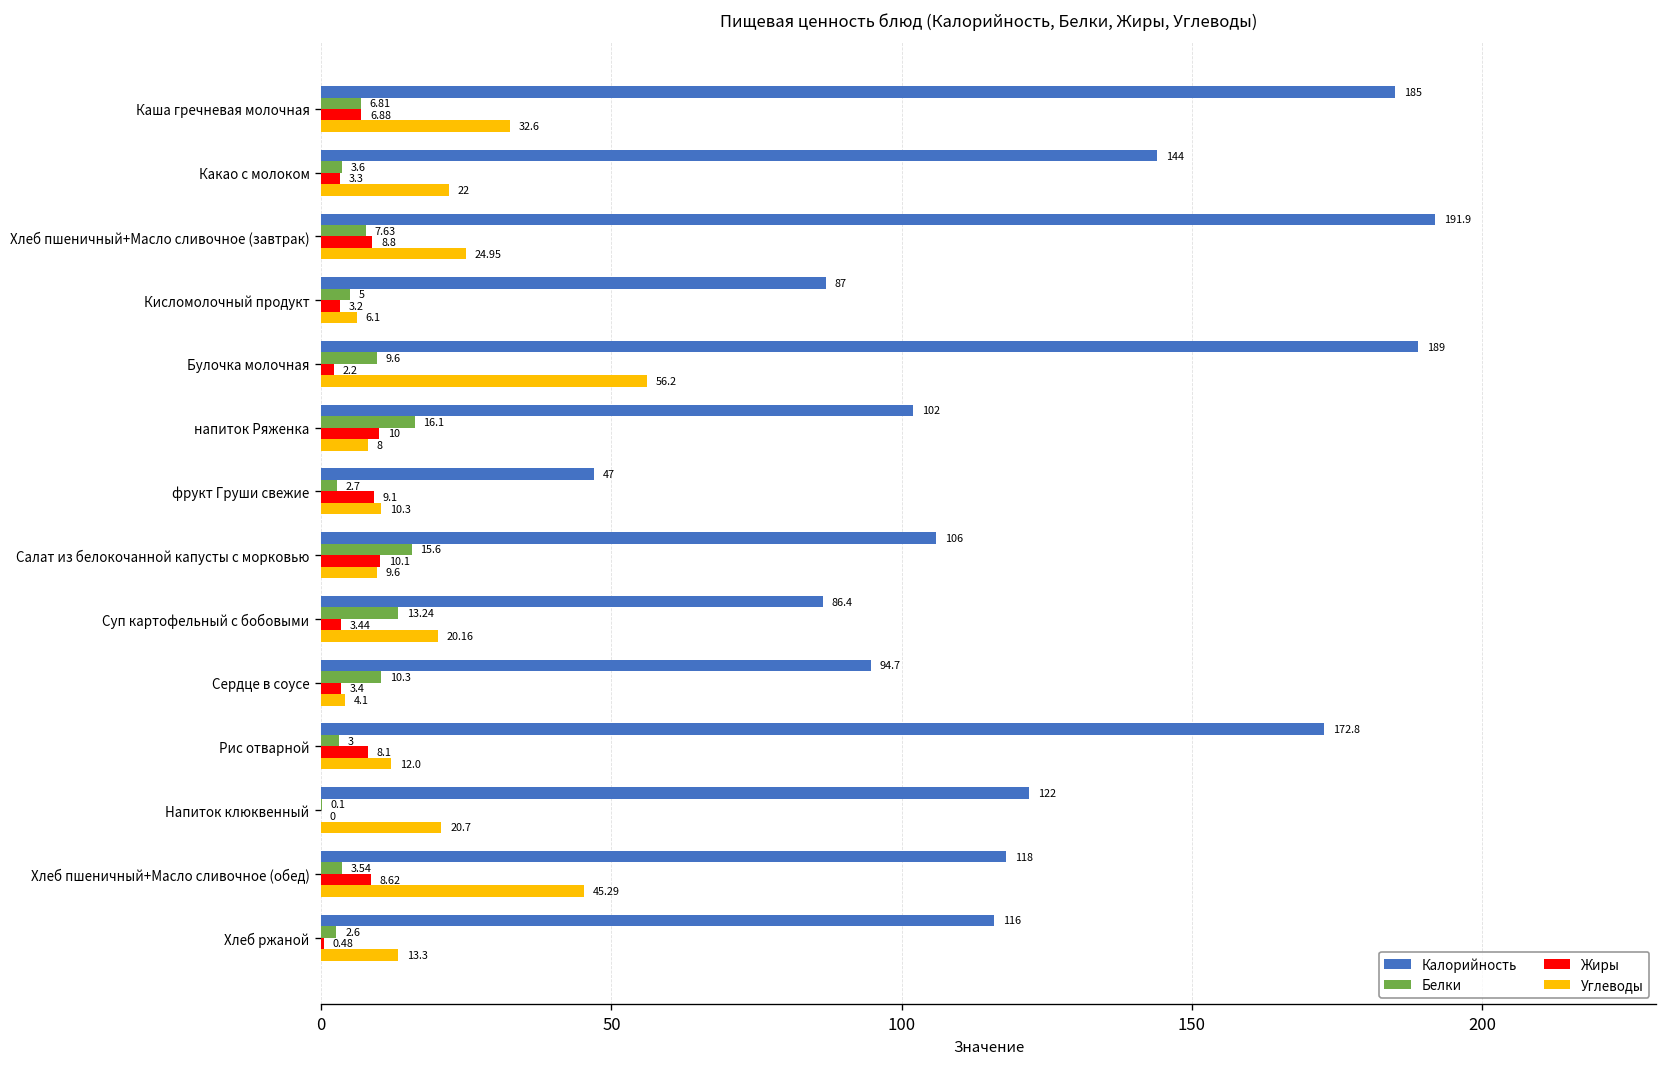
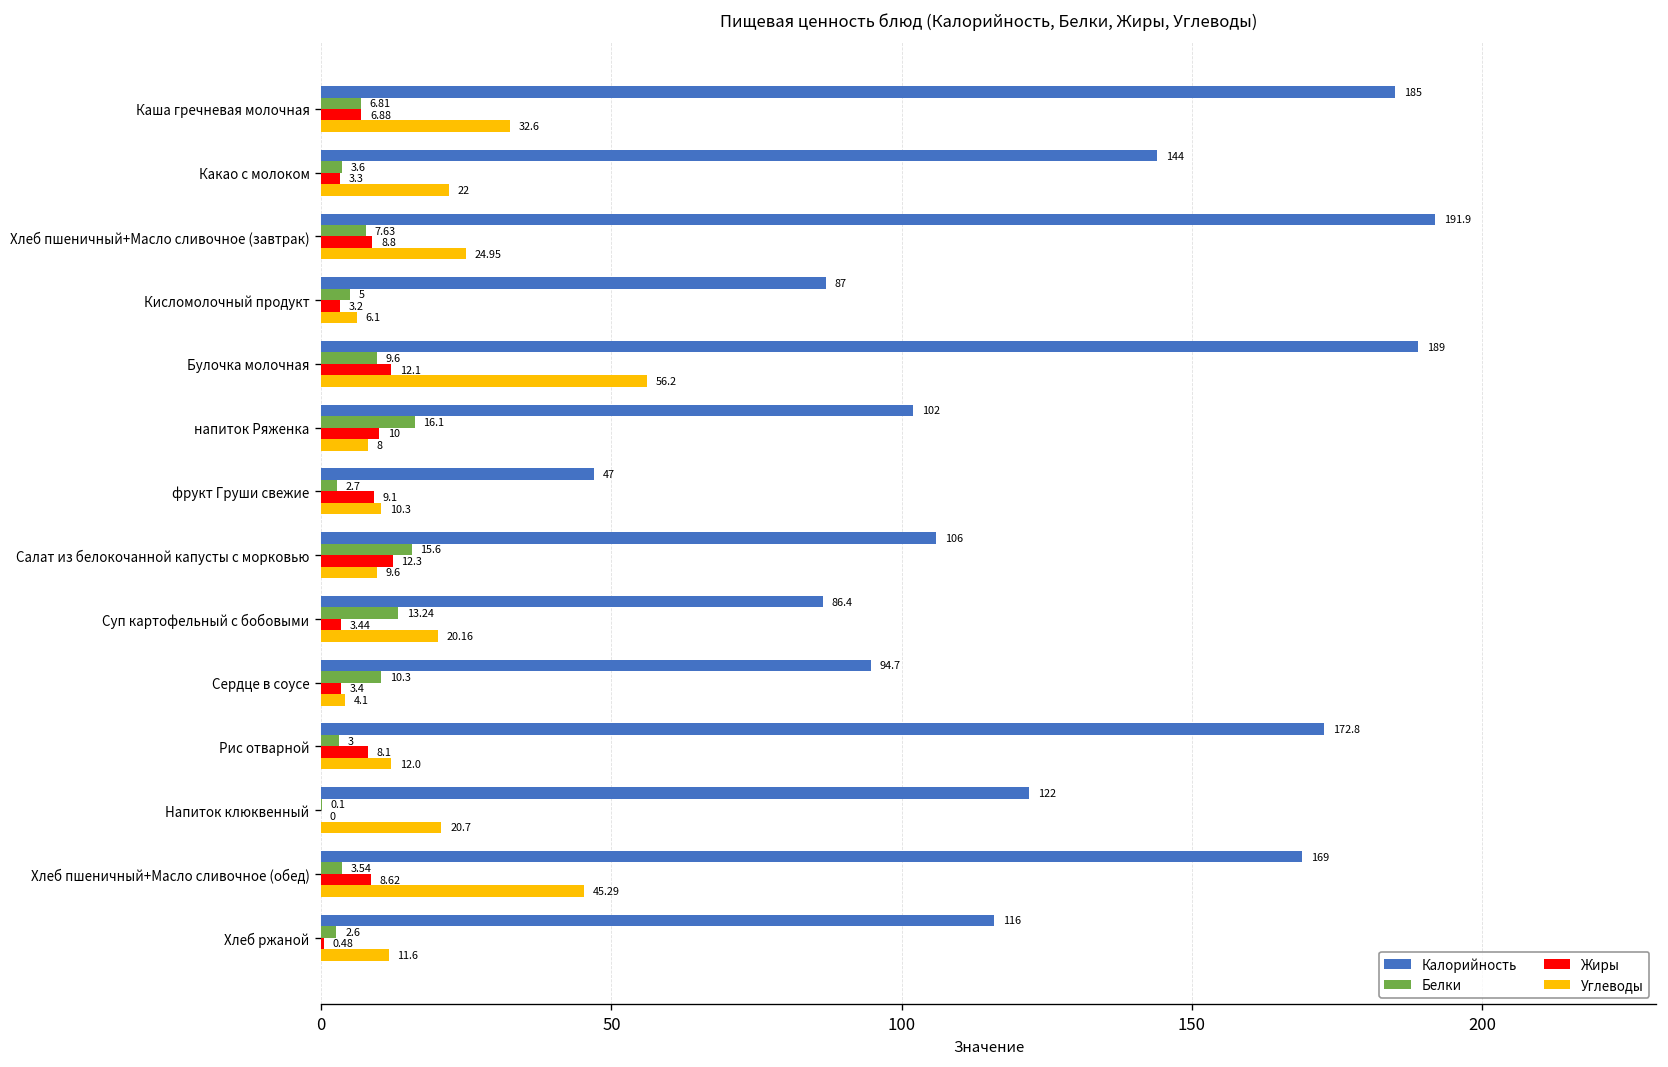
Жиры, Булочка молочная: 2.2 -> 12.1
Жиры, Салат из белокочанной капусты с морковью: 10.1 -> 12.3
Калорийность, Хлеб пшеничный+Масло сливочное (обед): 118 -> 169
Углеводы, Хлеб ржаной: 13.3 -> 11.6
